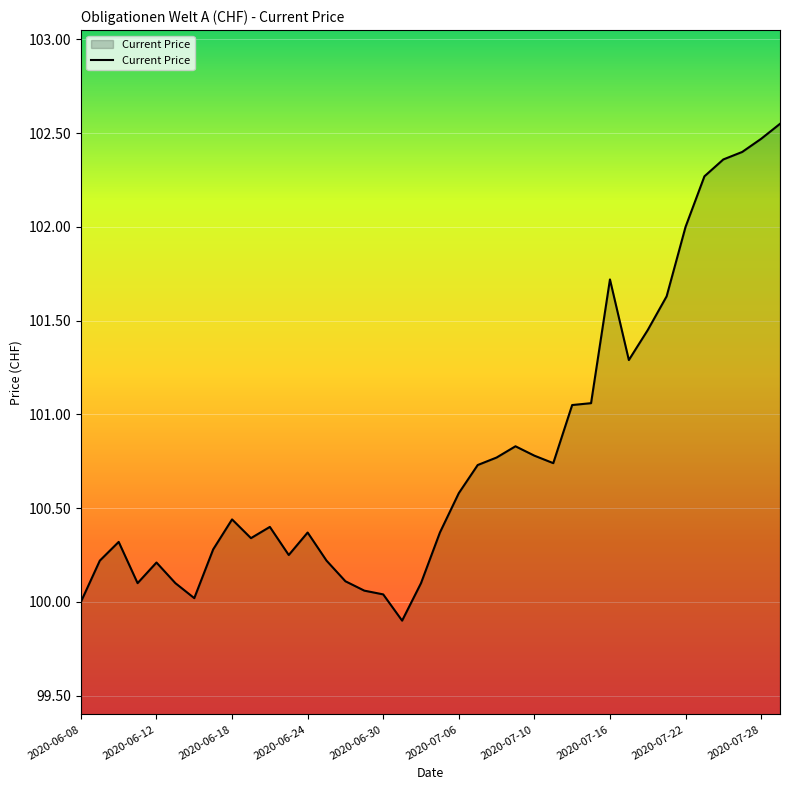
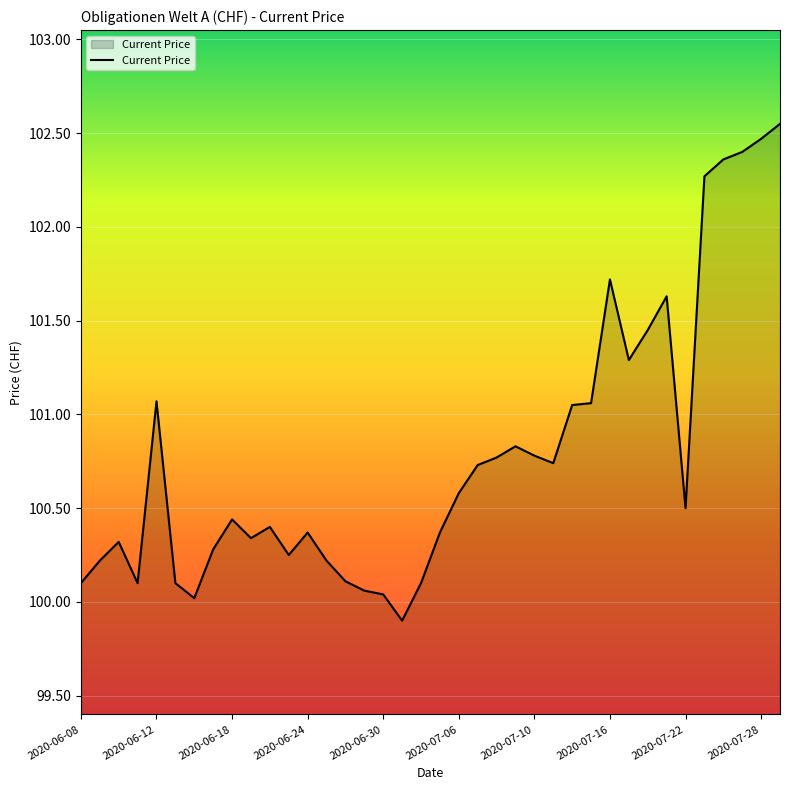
2020-06-08: 100.0 -> 100.1
2020-06-12: 100.21 -> 101.07
2020-07-22: 102.0 -> 100.5
